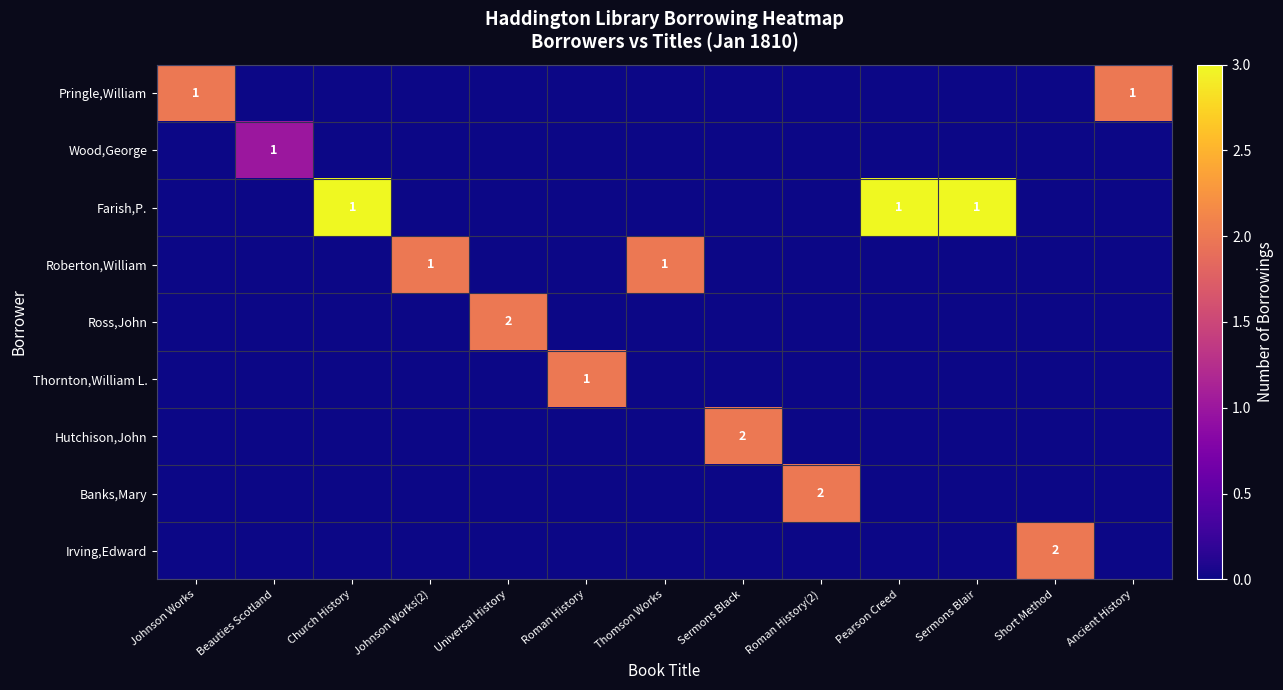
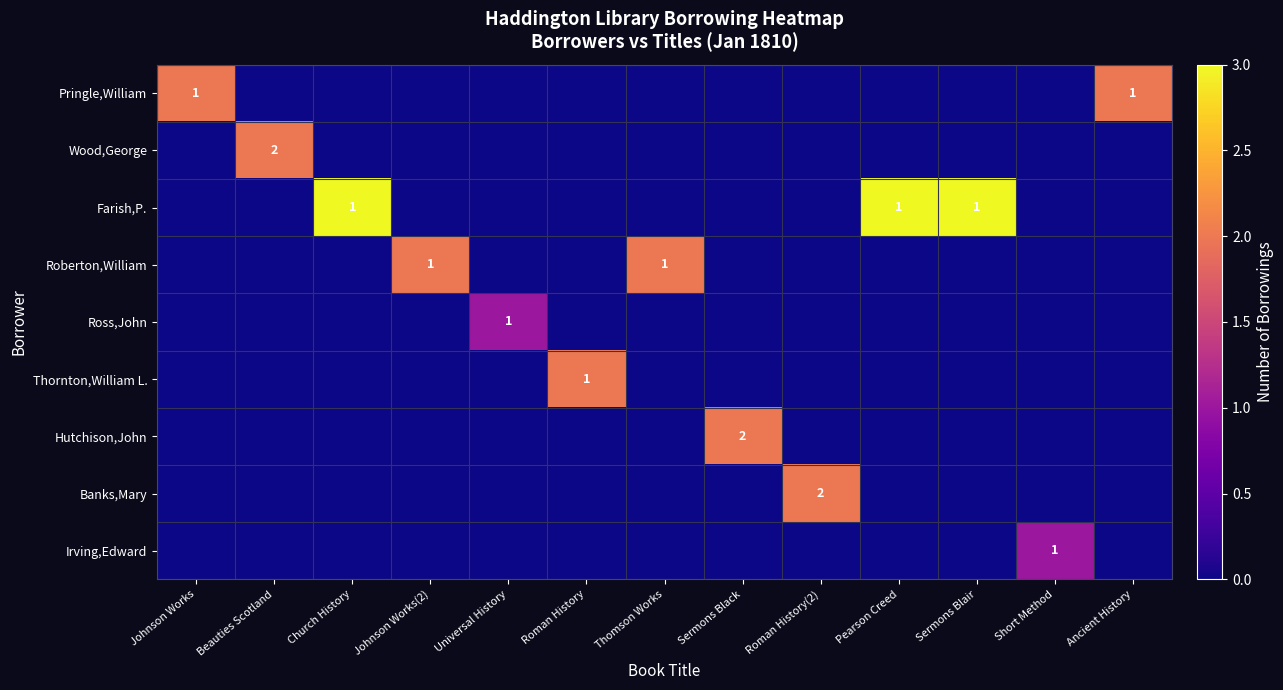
Wood,George, Beauties Scotland: 1 -> 2
Ross,John, Universal History: 2 -> 1
Irving,Edward, Short Method: 2 -> 1
